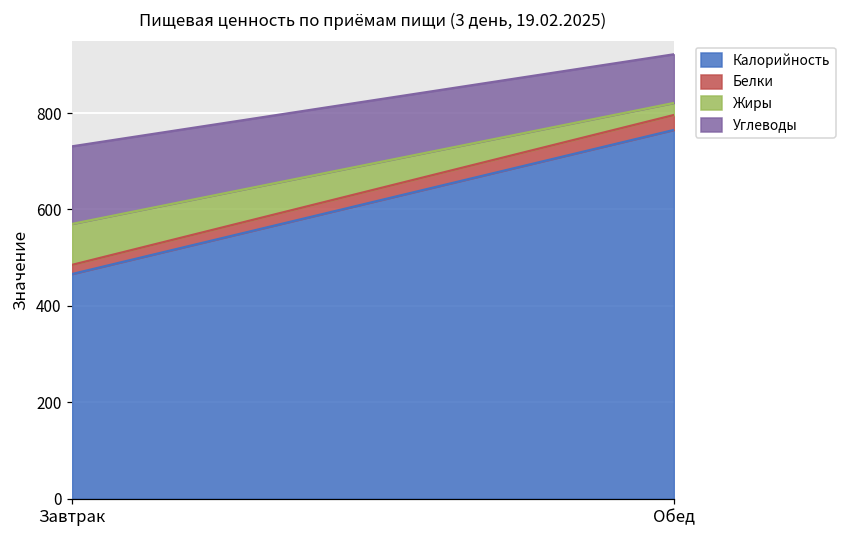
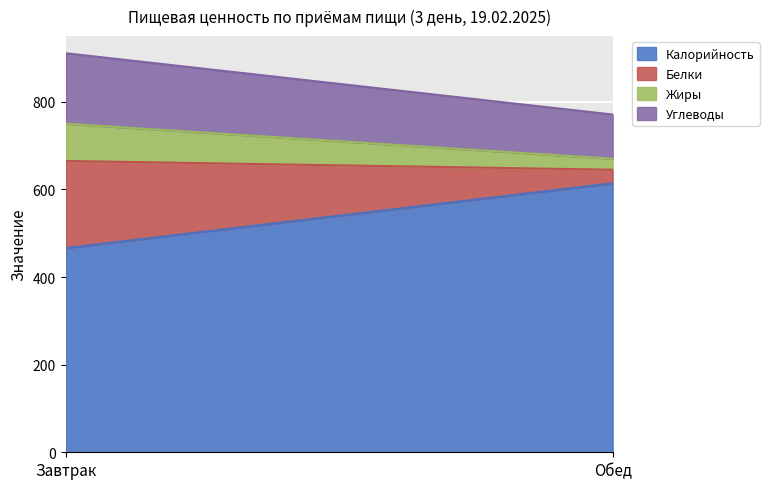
Белки, Завтрак: 20 -> 200
Калорийность, Обед: 770 -> 610
